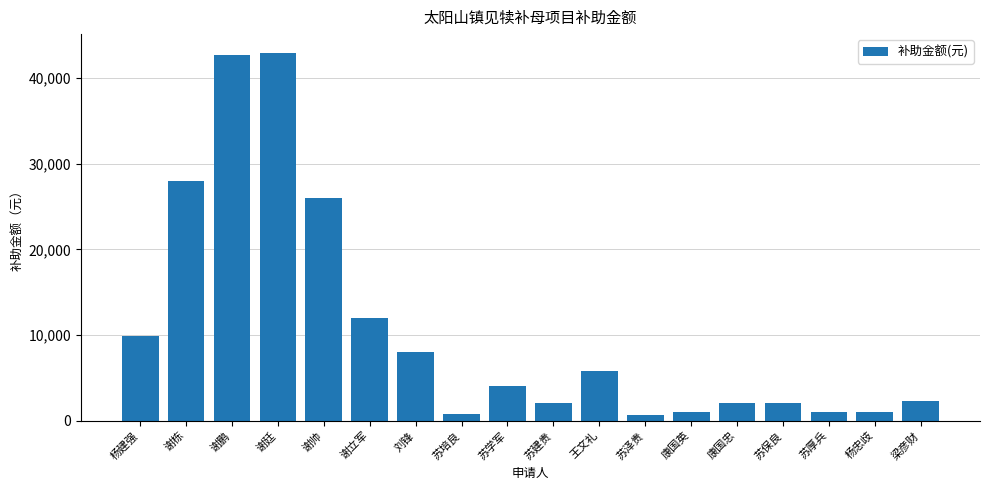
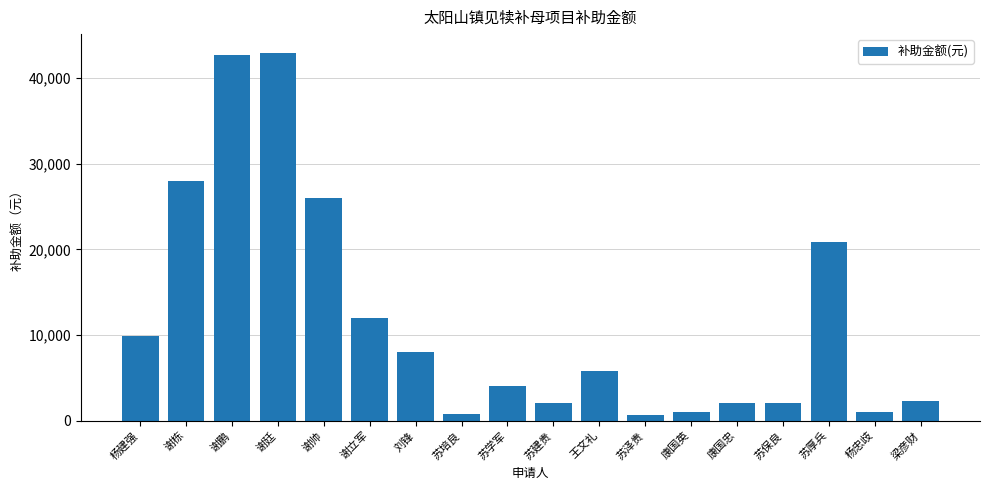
苏厚兵: 1,000 -> 21,000
